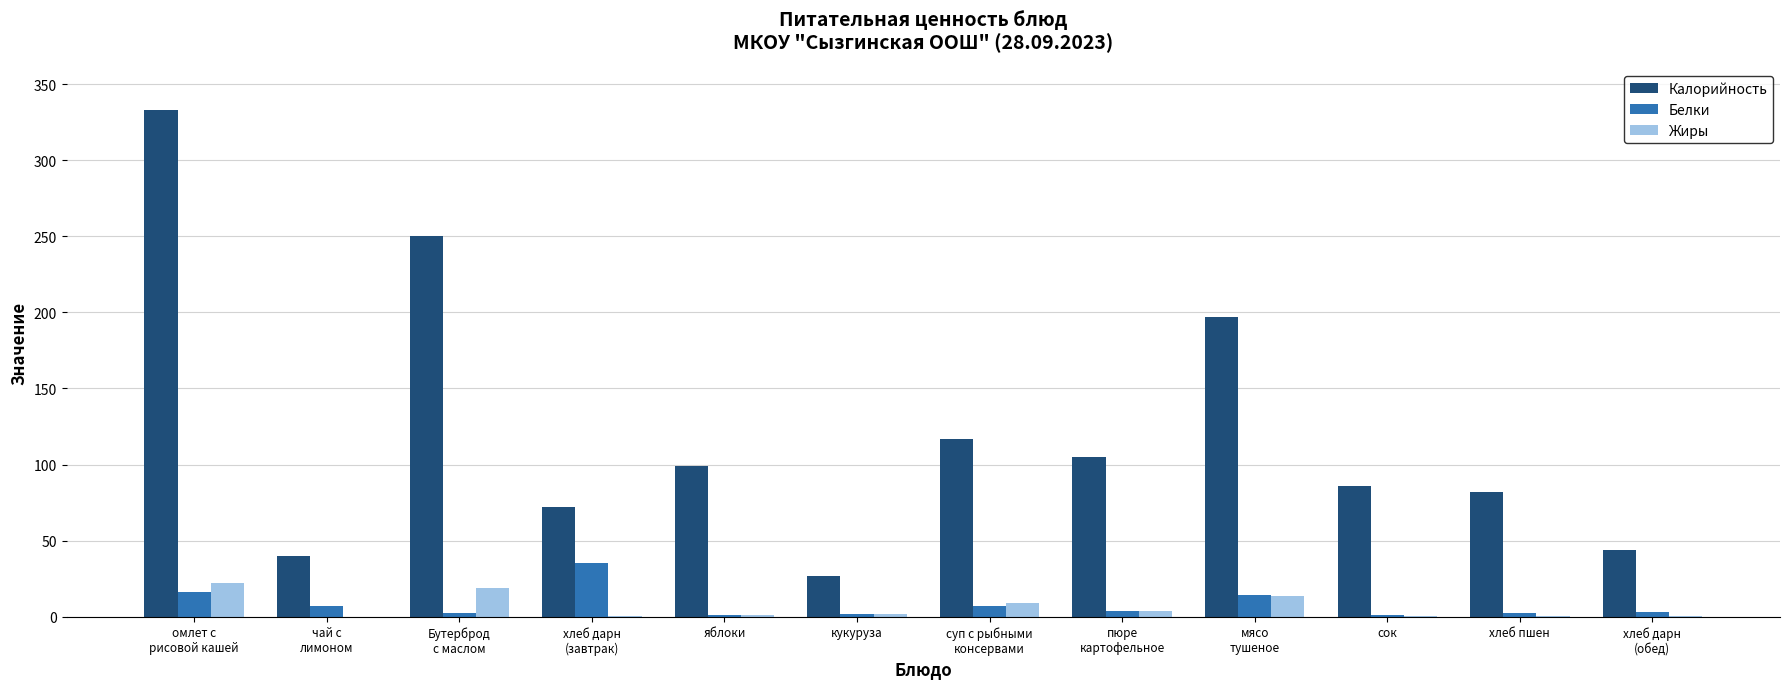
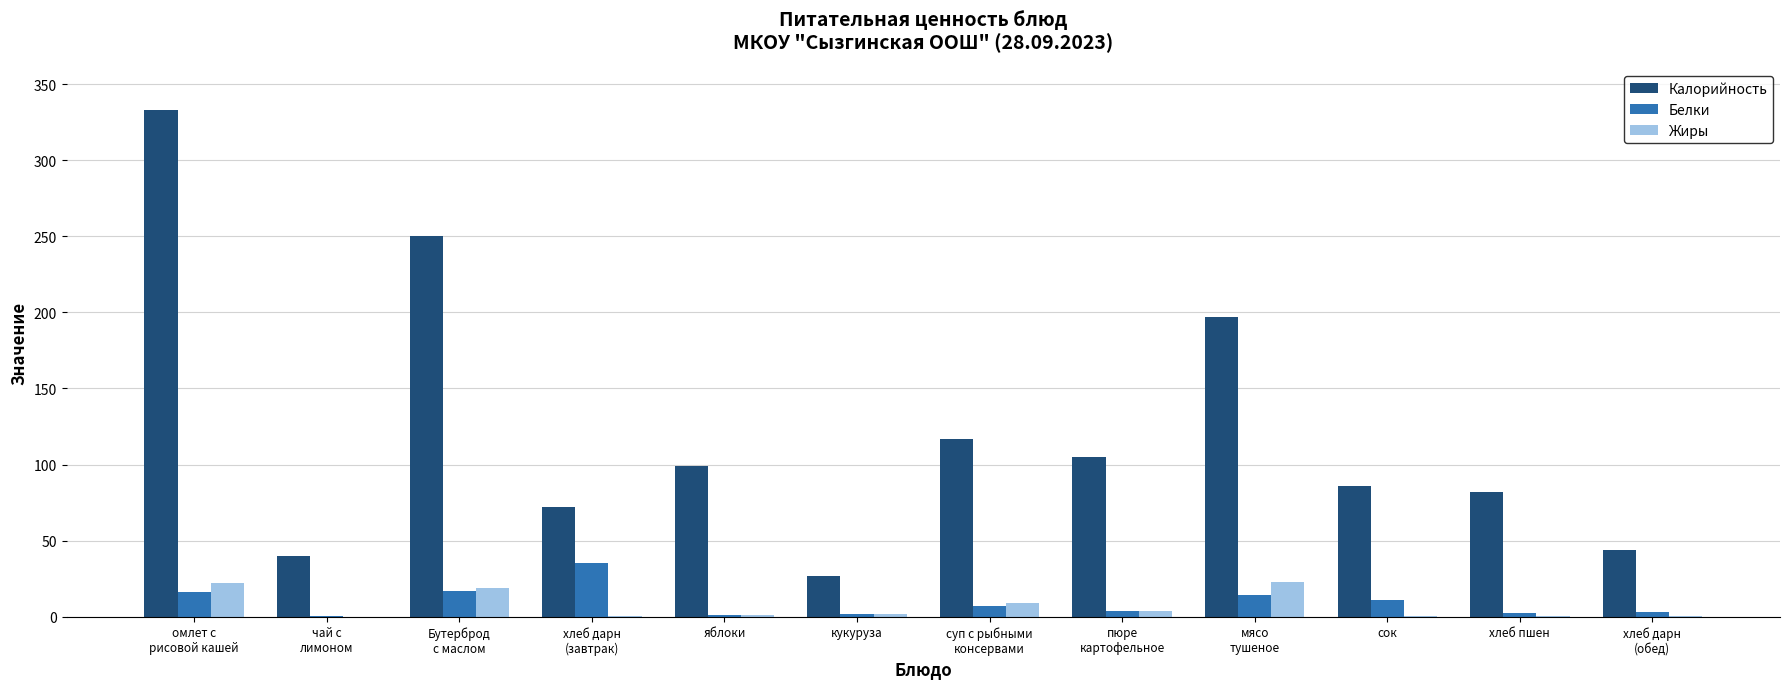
Белки, чай с лимоном: 7 -> 0
Белки, Бутерброд с маслом: 3 -> 17
Жиры, мясо тушеное: 14 -> 23
Белки, сок: 1 -> 11
